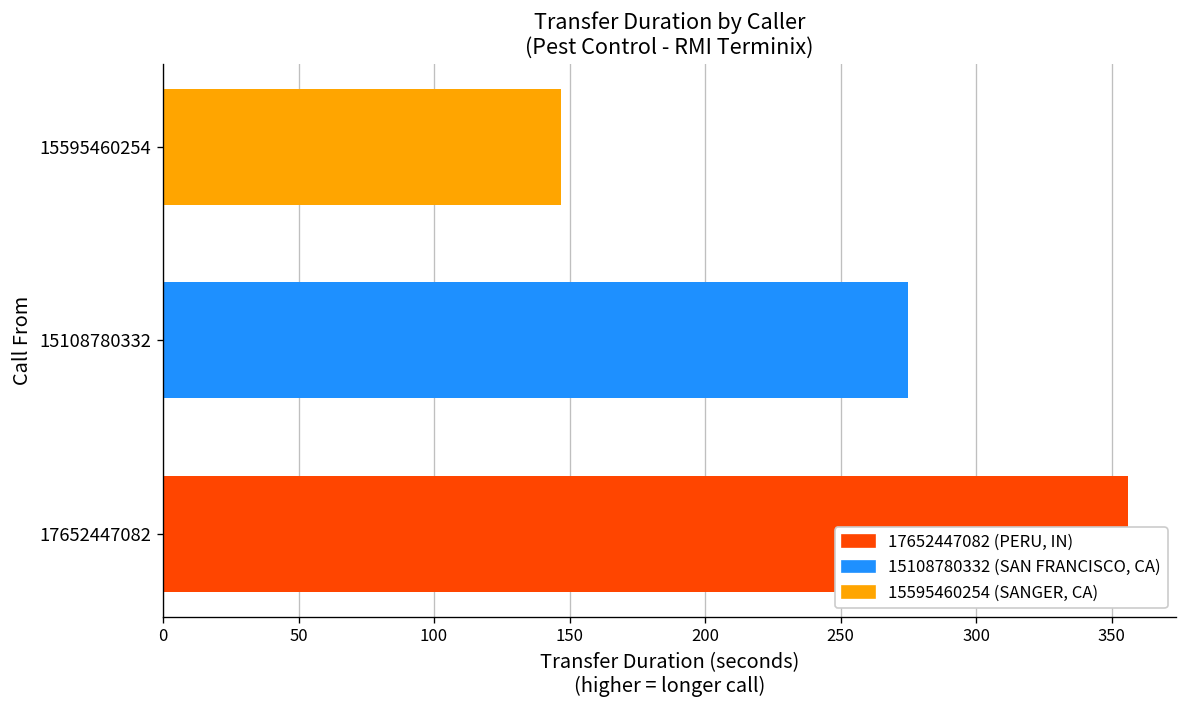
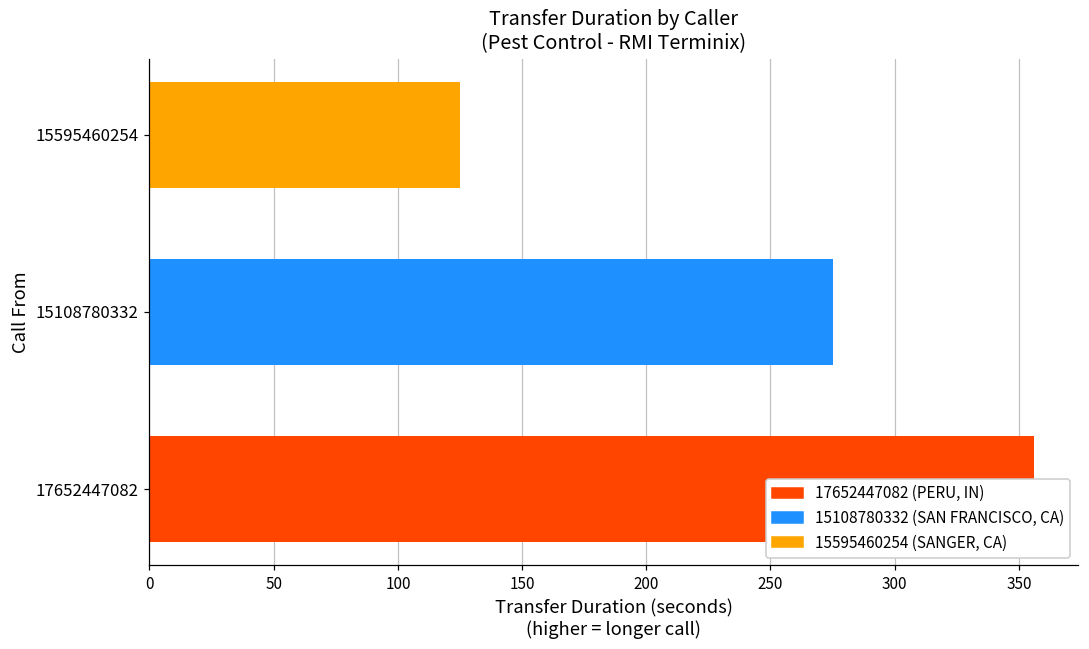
15595460254: 147 -> 125
